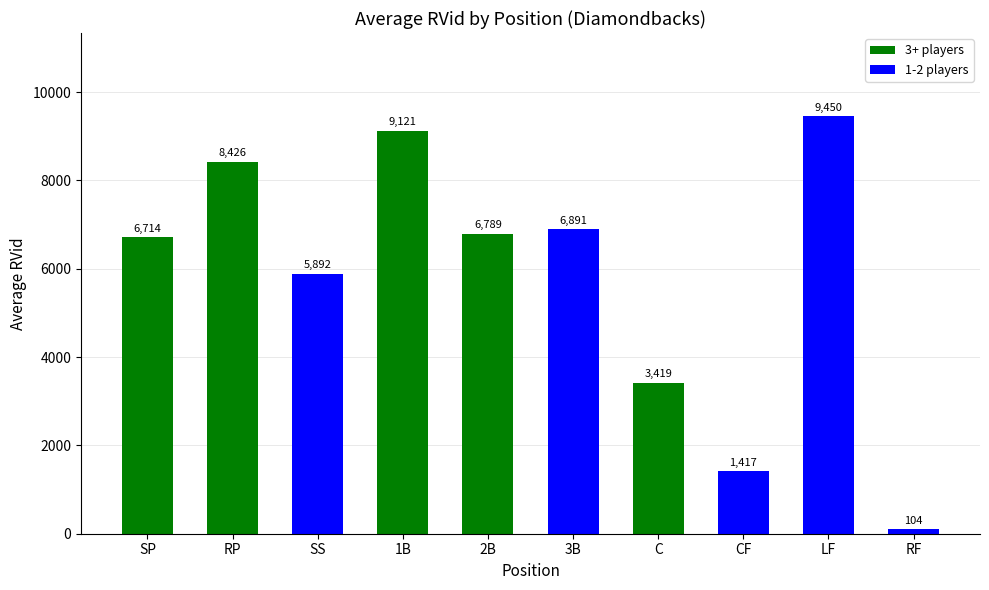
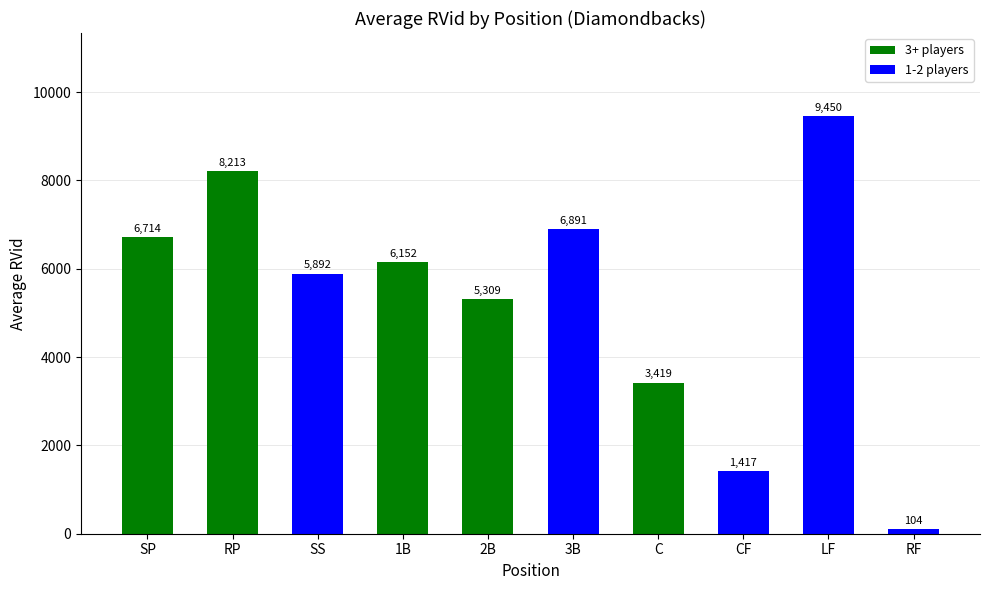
RP: 8,426 -> 8,213
1B: 9,121 -> 6,152
2B: 6,789 -> 5,309
